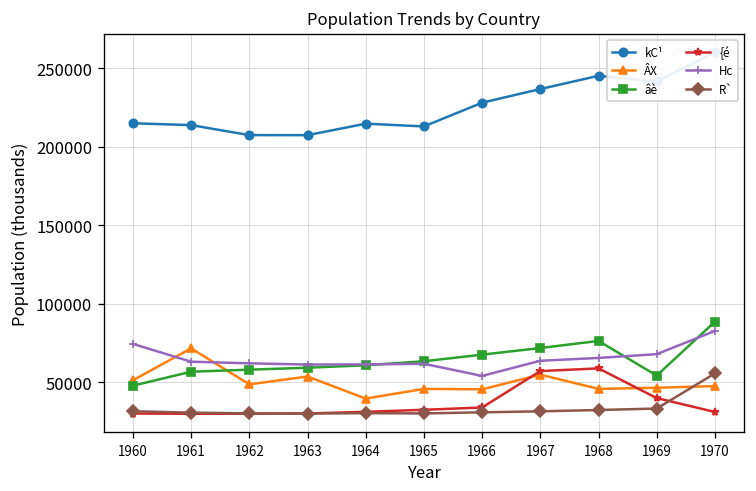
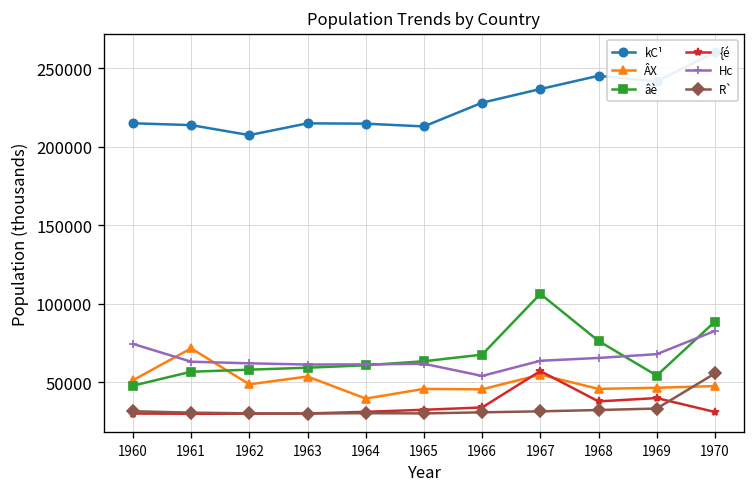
kC¹, 1963: 208000 -> 215000
âè, 1967: 72000 -> 106000
{é, 1968: 59000 -> 38000
